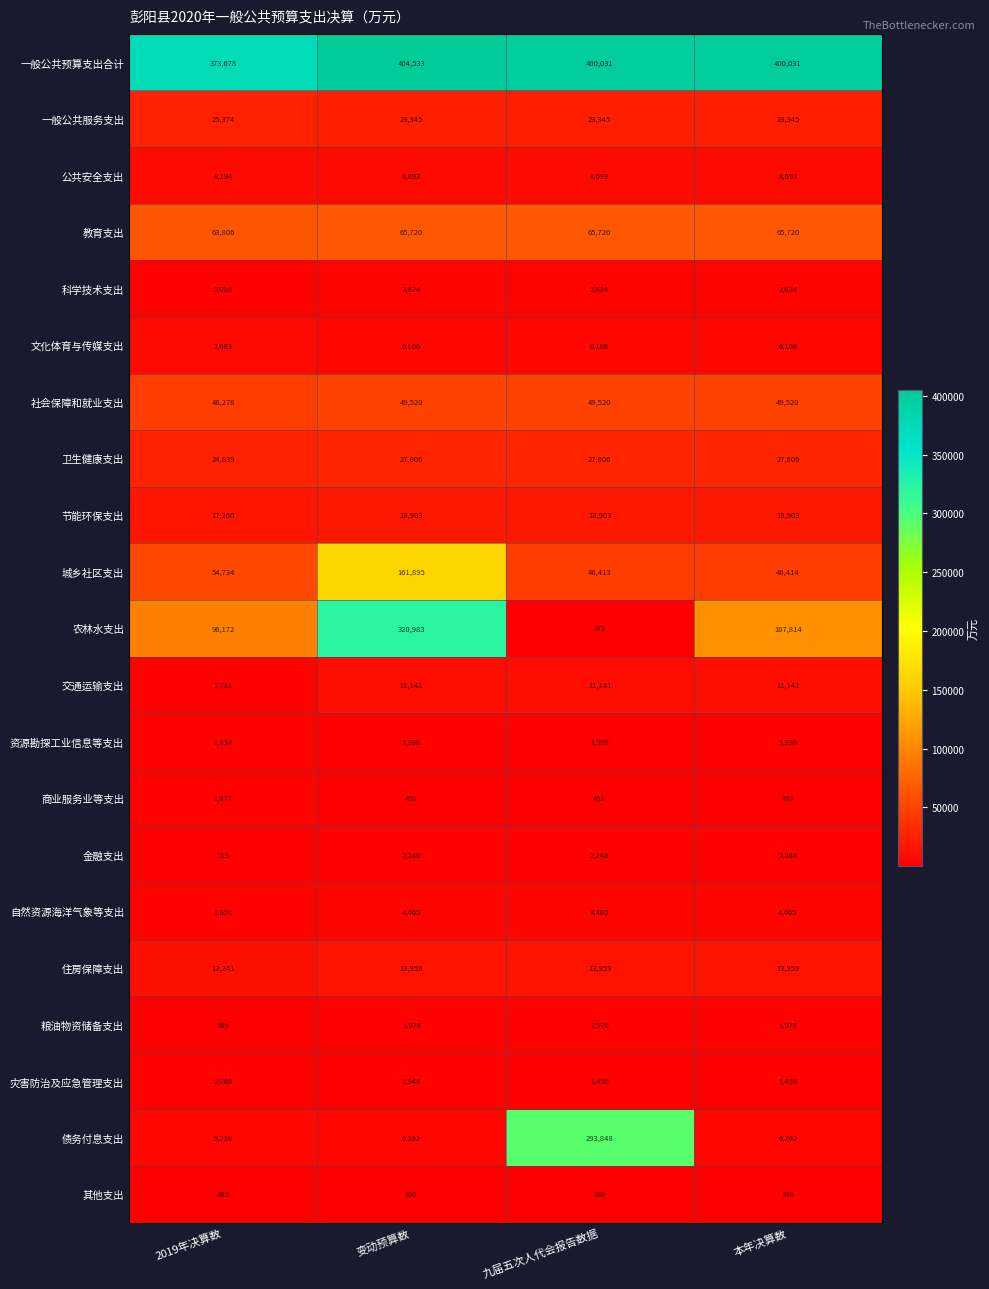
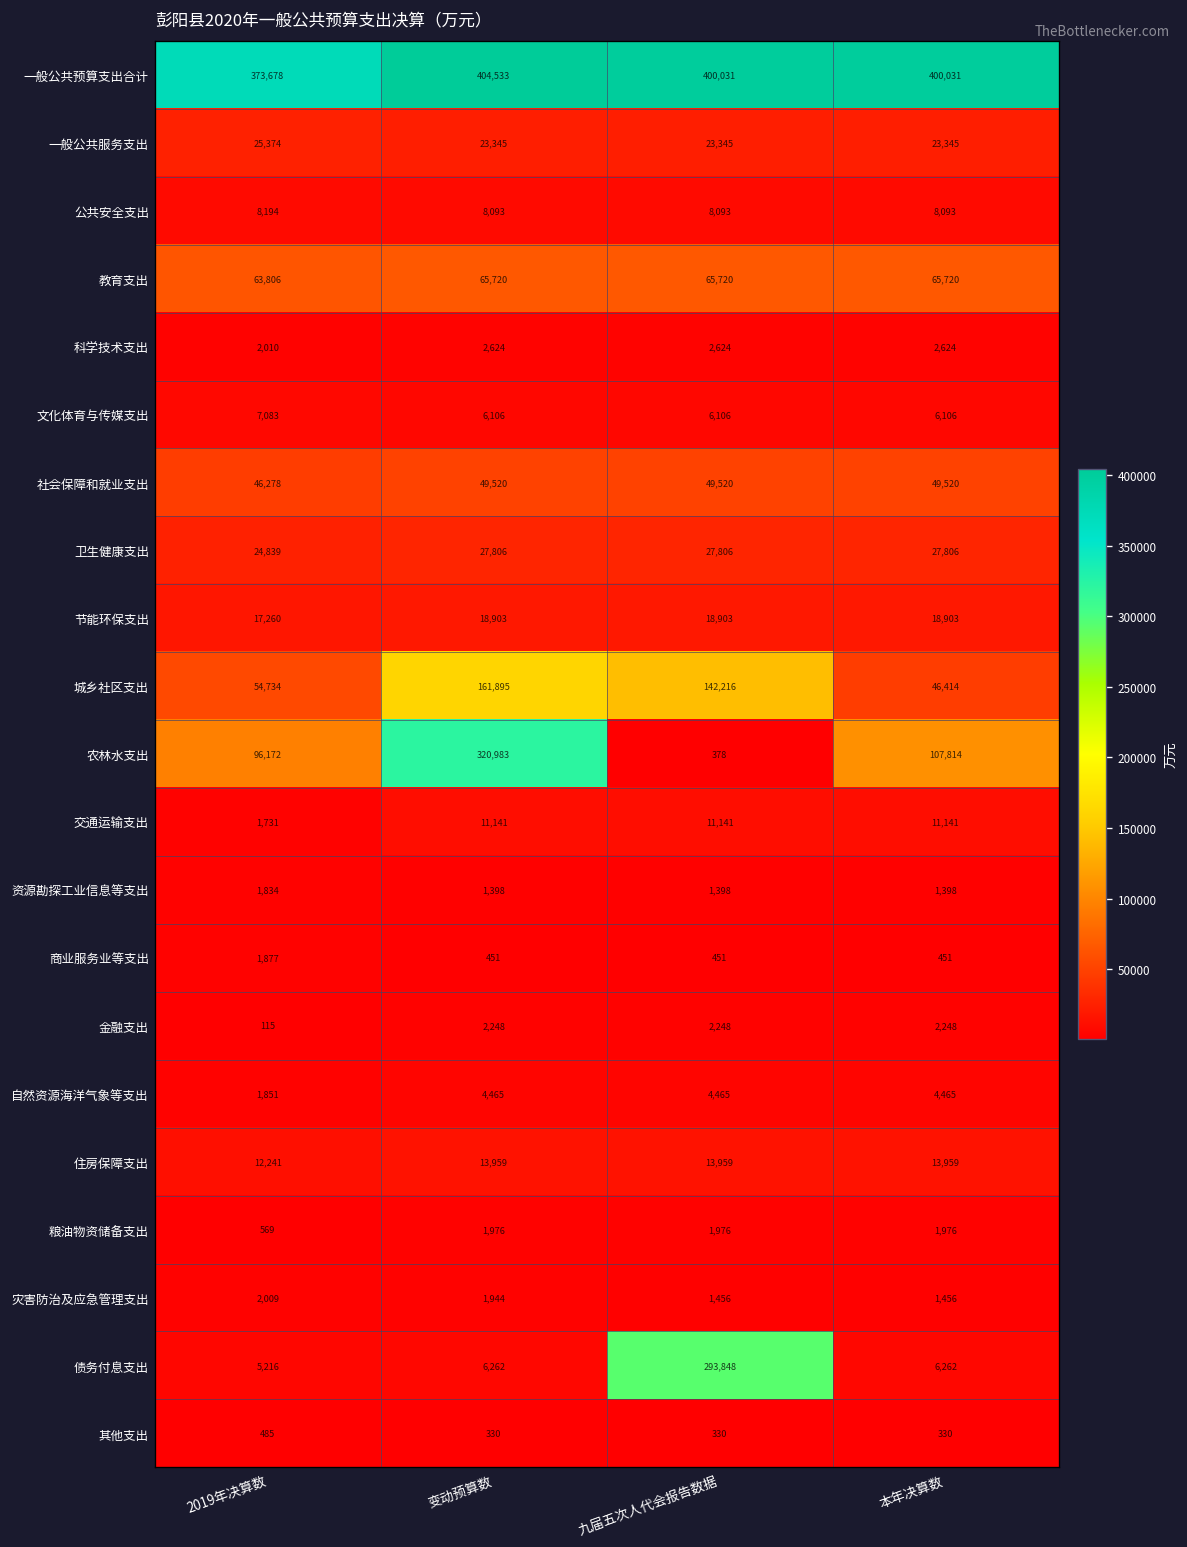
城乡社区支出, 九届五次人代会报告数据: 46,413 -> 142,216
